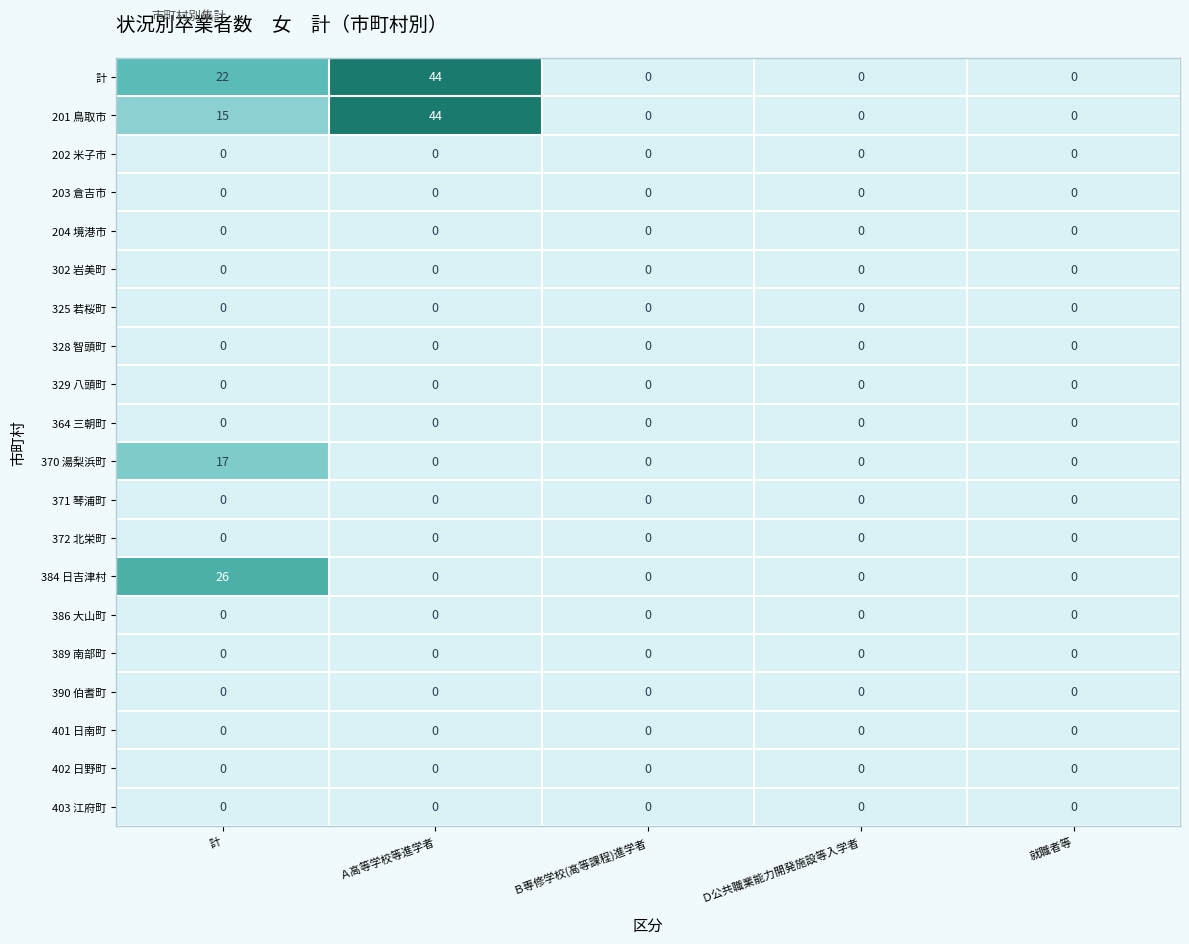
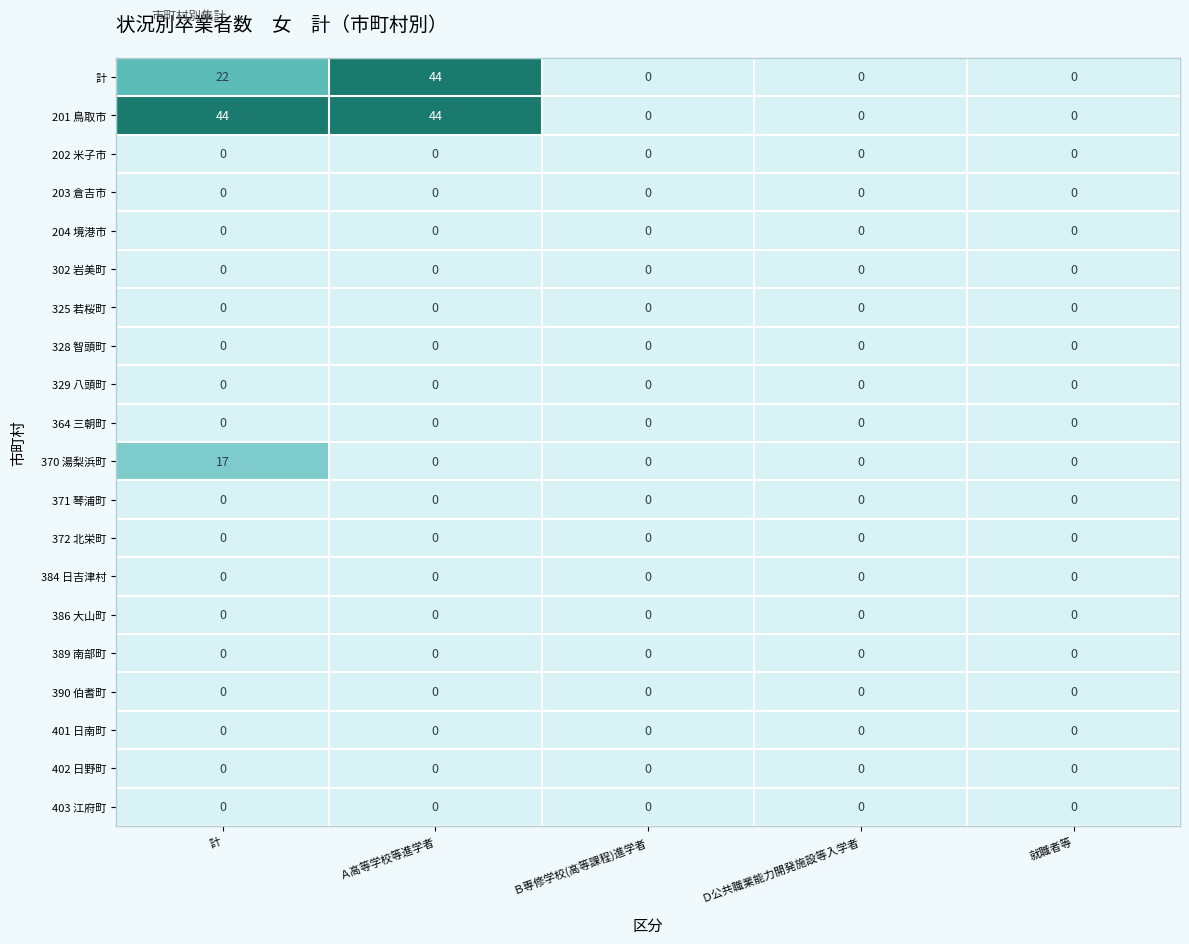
201 鳥取市, 計: 15 -> 44
384 日吉津村, 計: 26 -> 0
